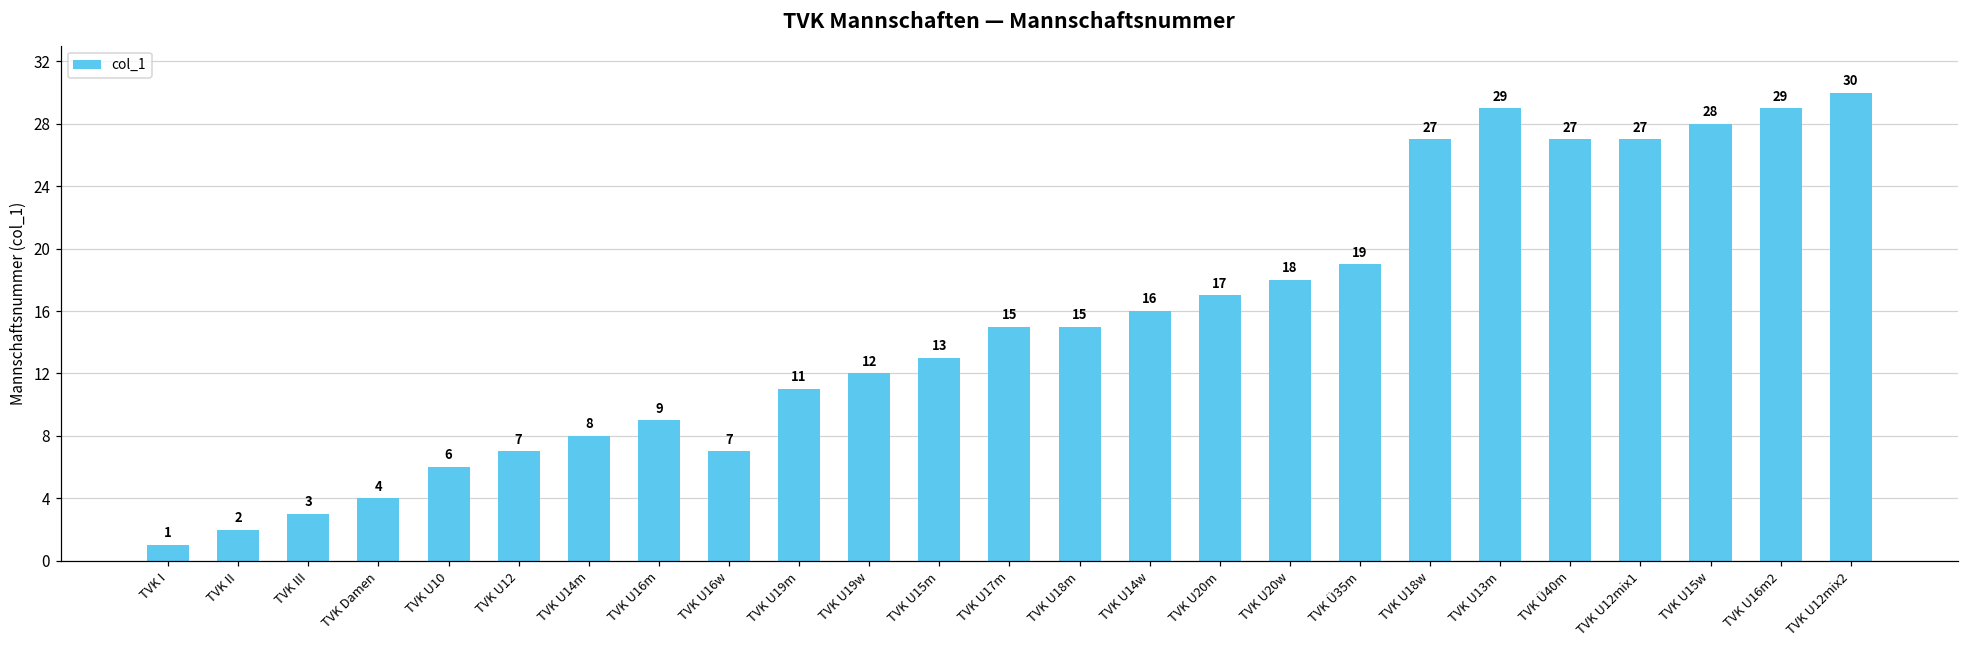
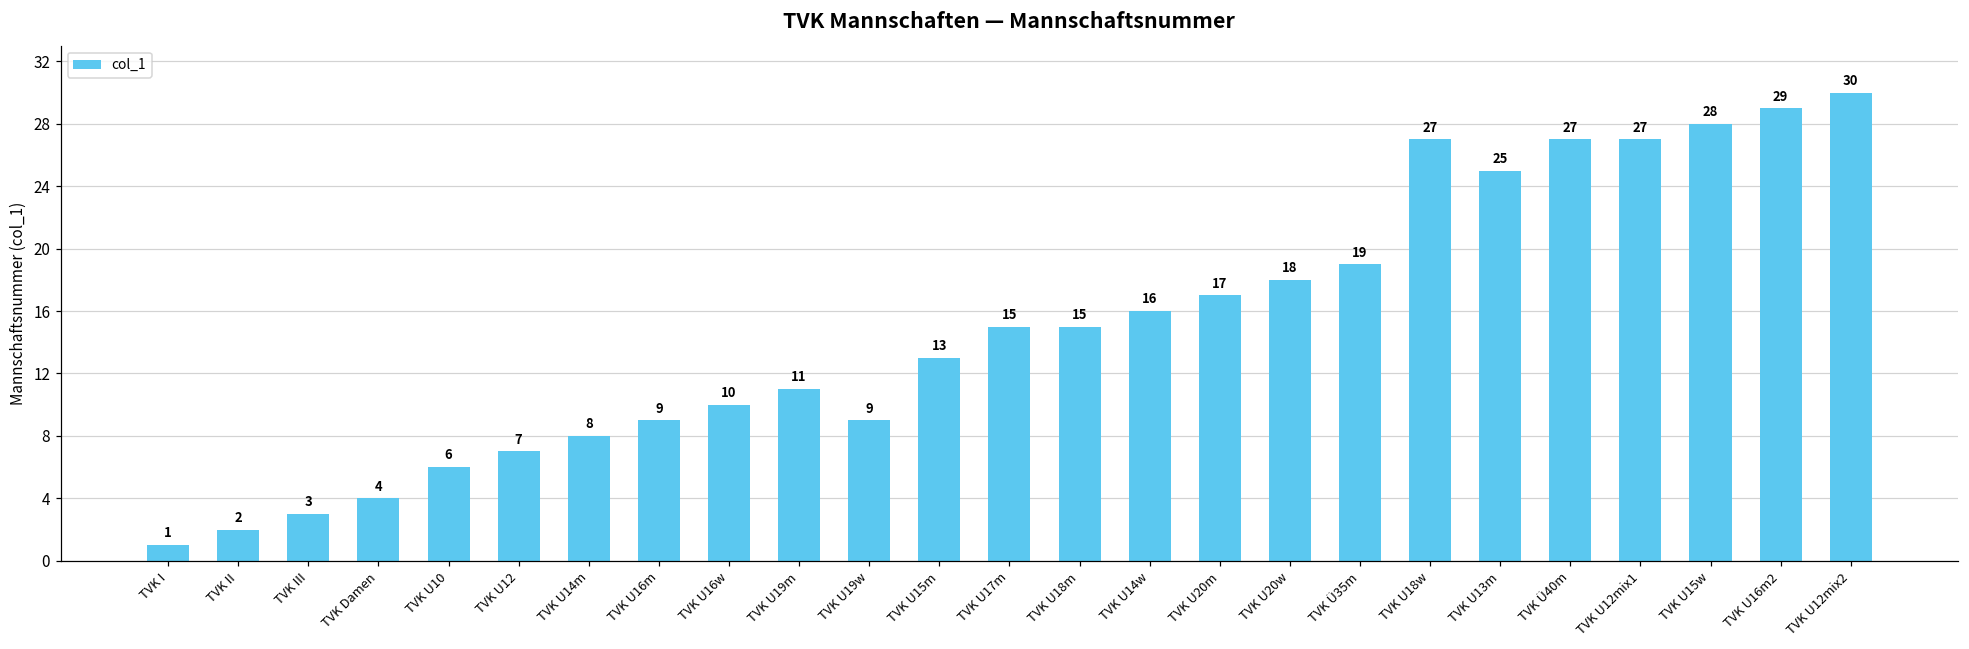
TVK U16w: 7 -> 10
TVK U19w: 12 -> 9
TVK U13m: 29 -> 25
